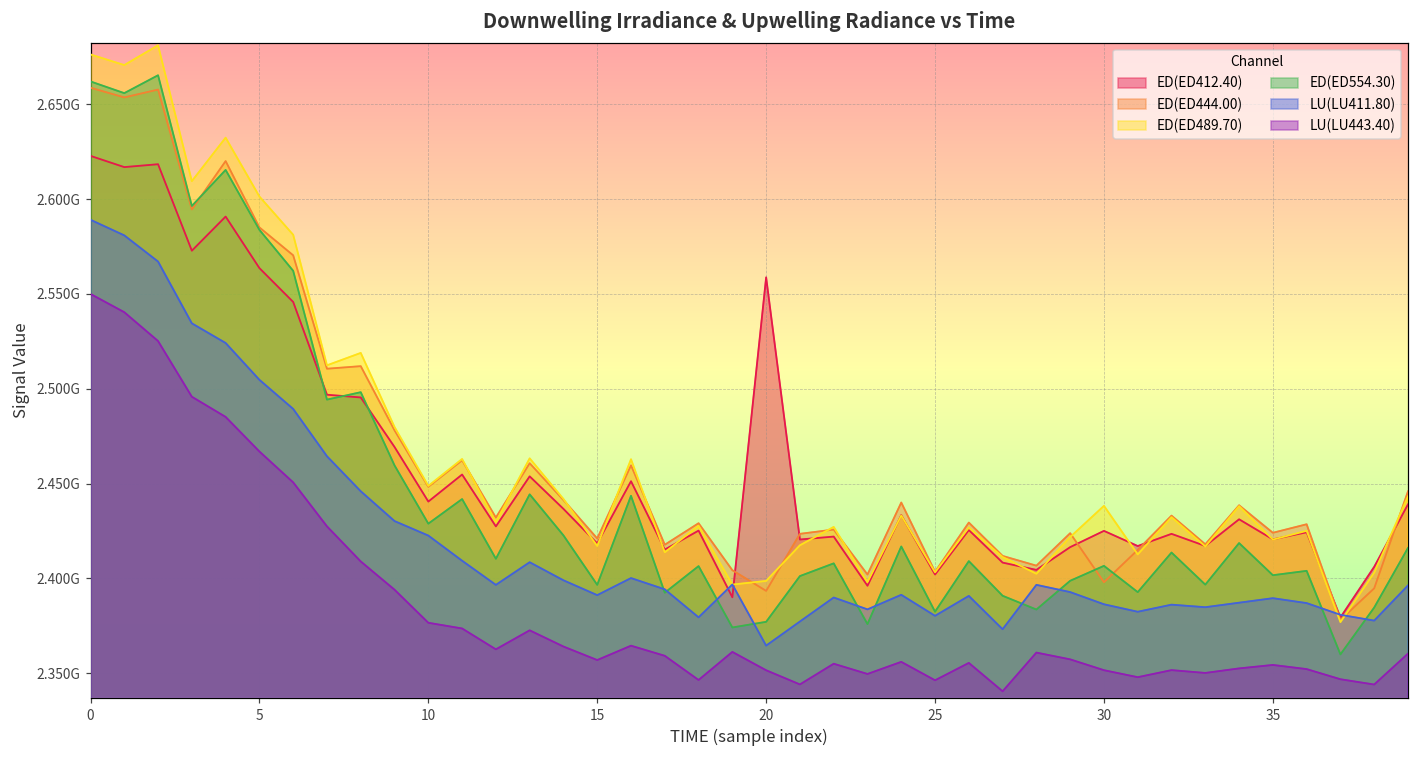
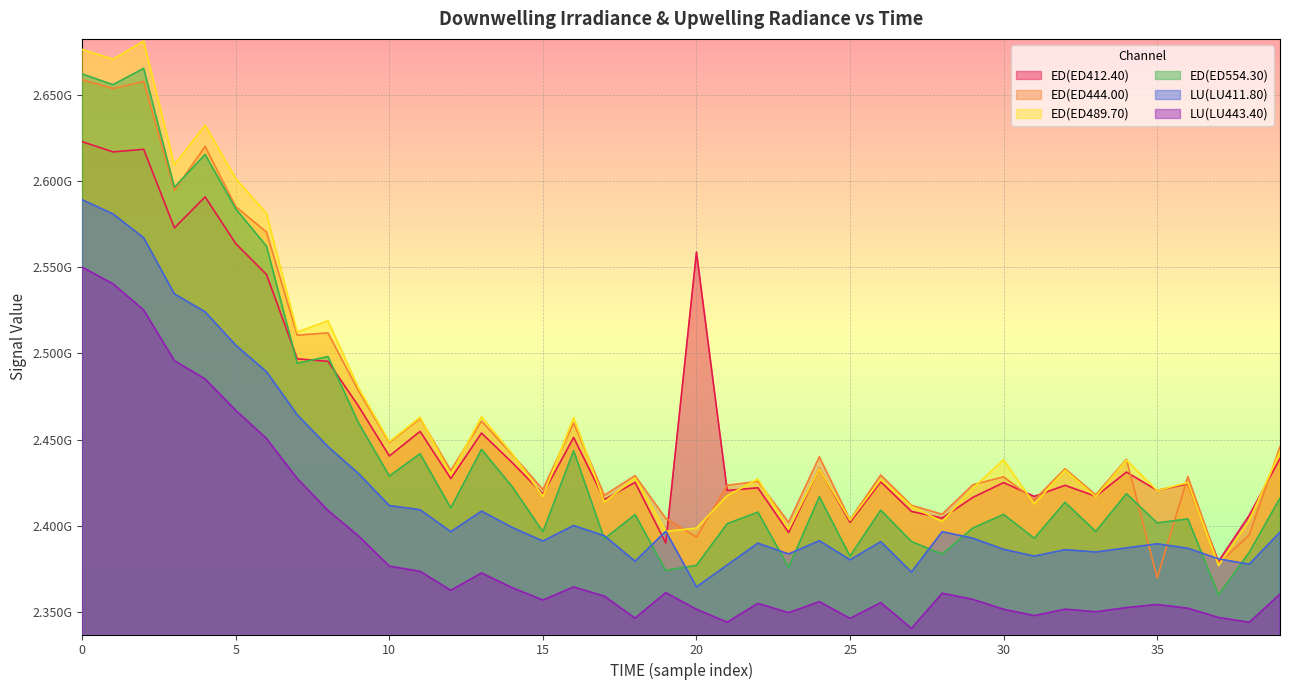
LU(LU411.80), 10: 2423000000 -> 2412000000
ED(ED444.00), 30: 2398000000 -> 2428000000
ED(ED444.00), 35: 2424000000 -> 2370000000
